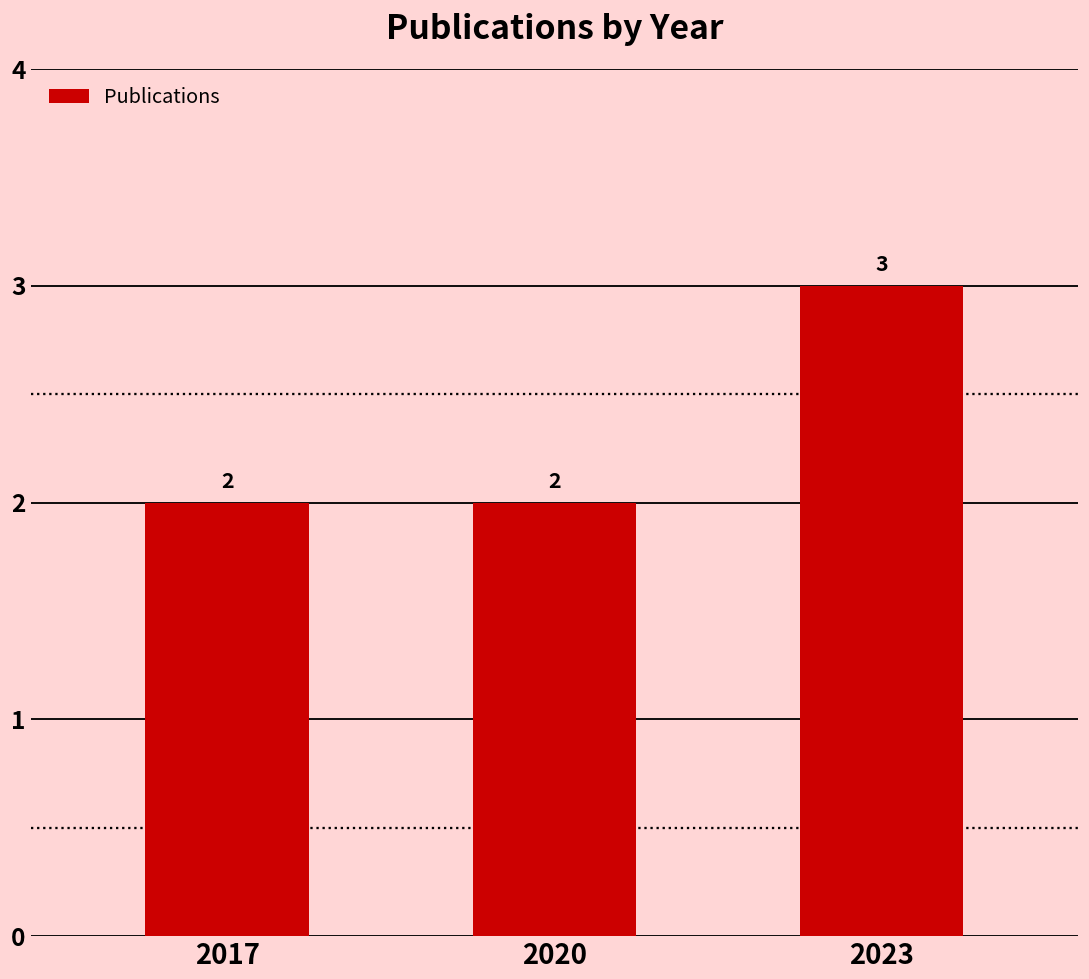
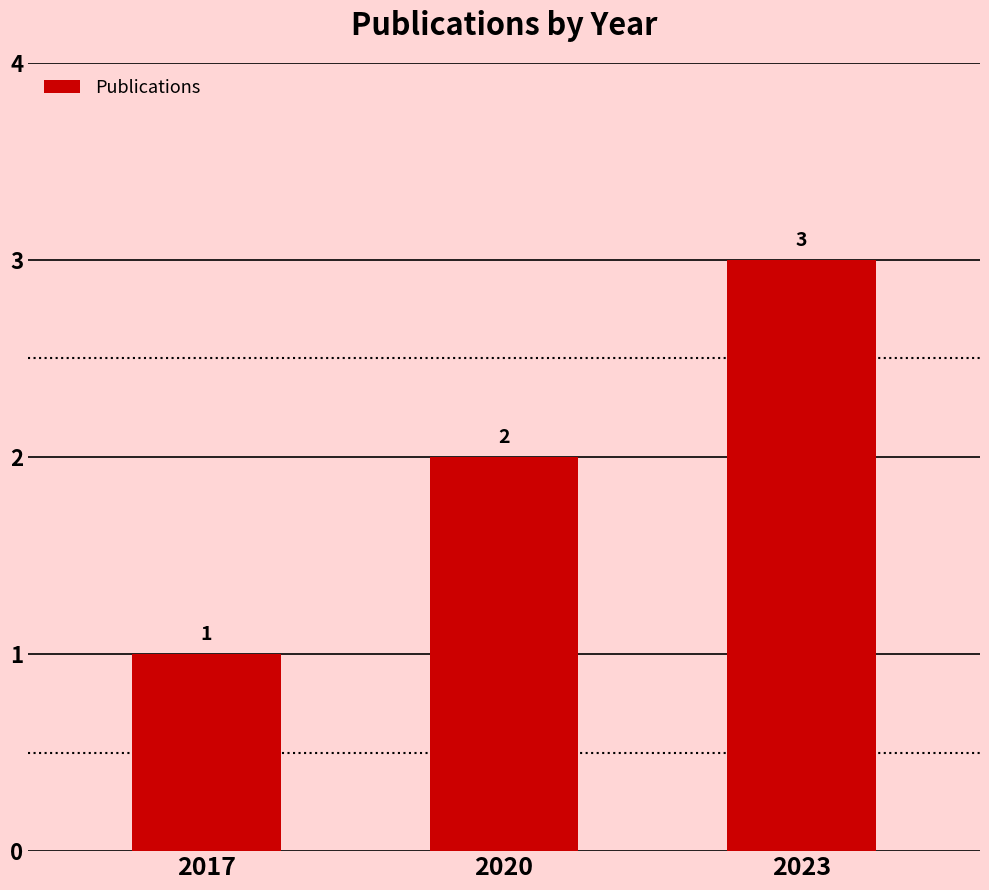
2017: 2 -> 1
